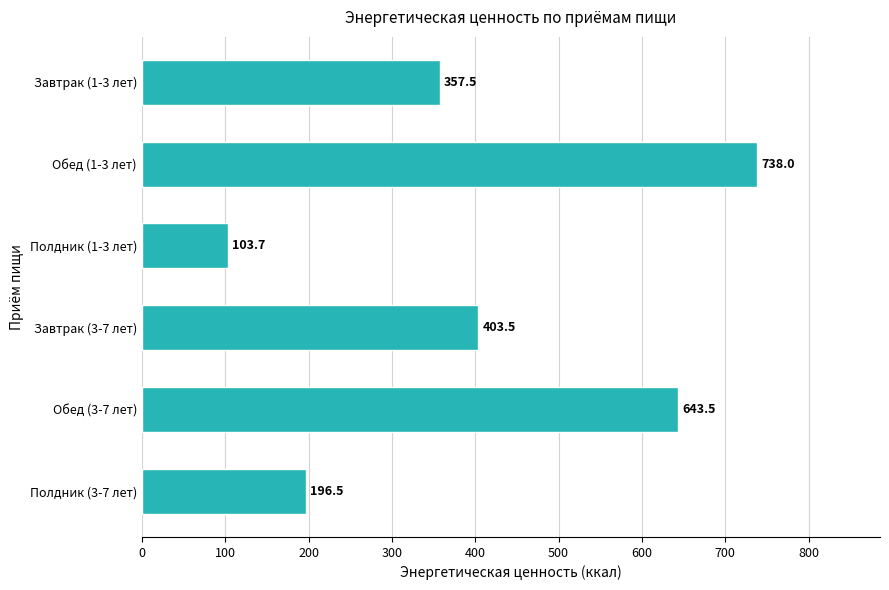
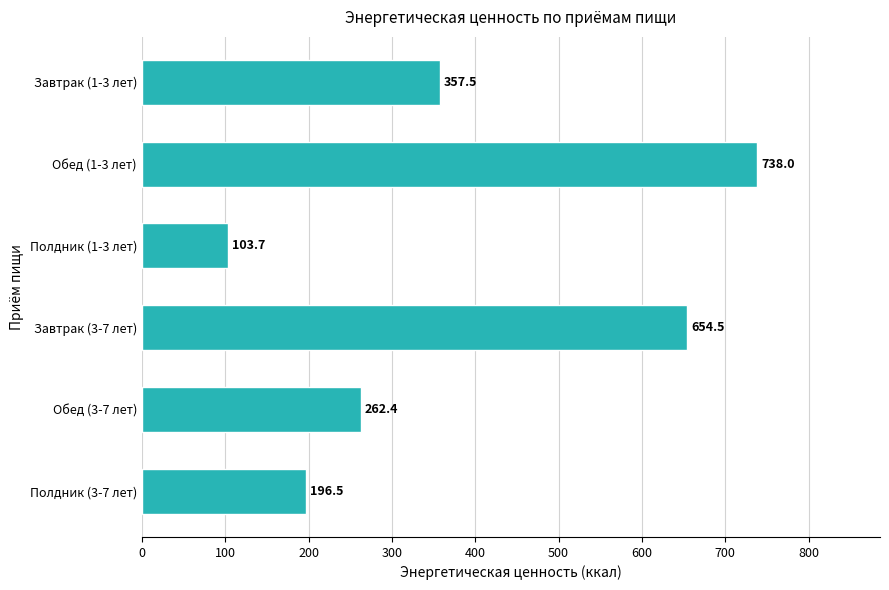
Завтрак (3-7 лет): 403.5 -> 654.5
Обед (3-7 лет): 643.5 -> 262.4
